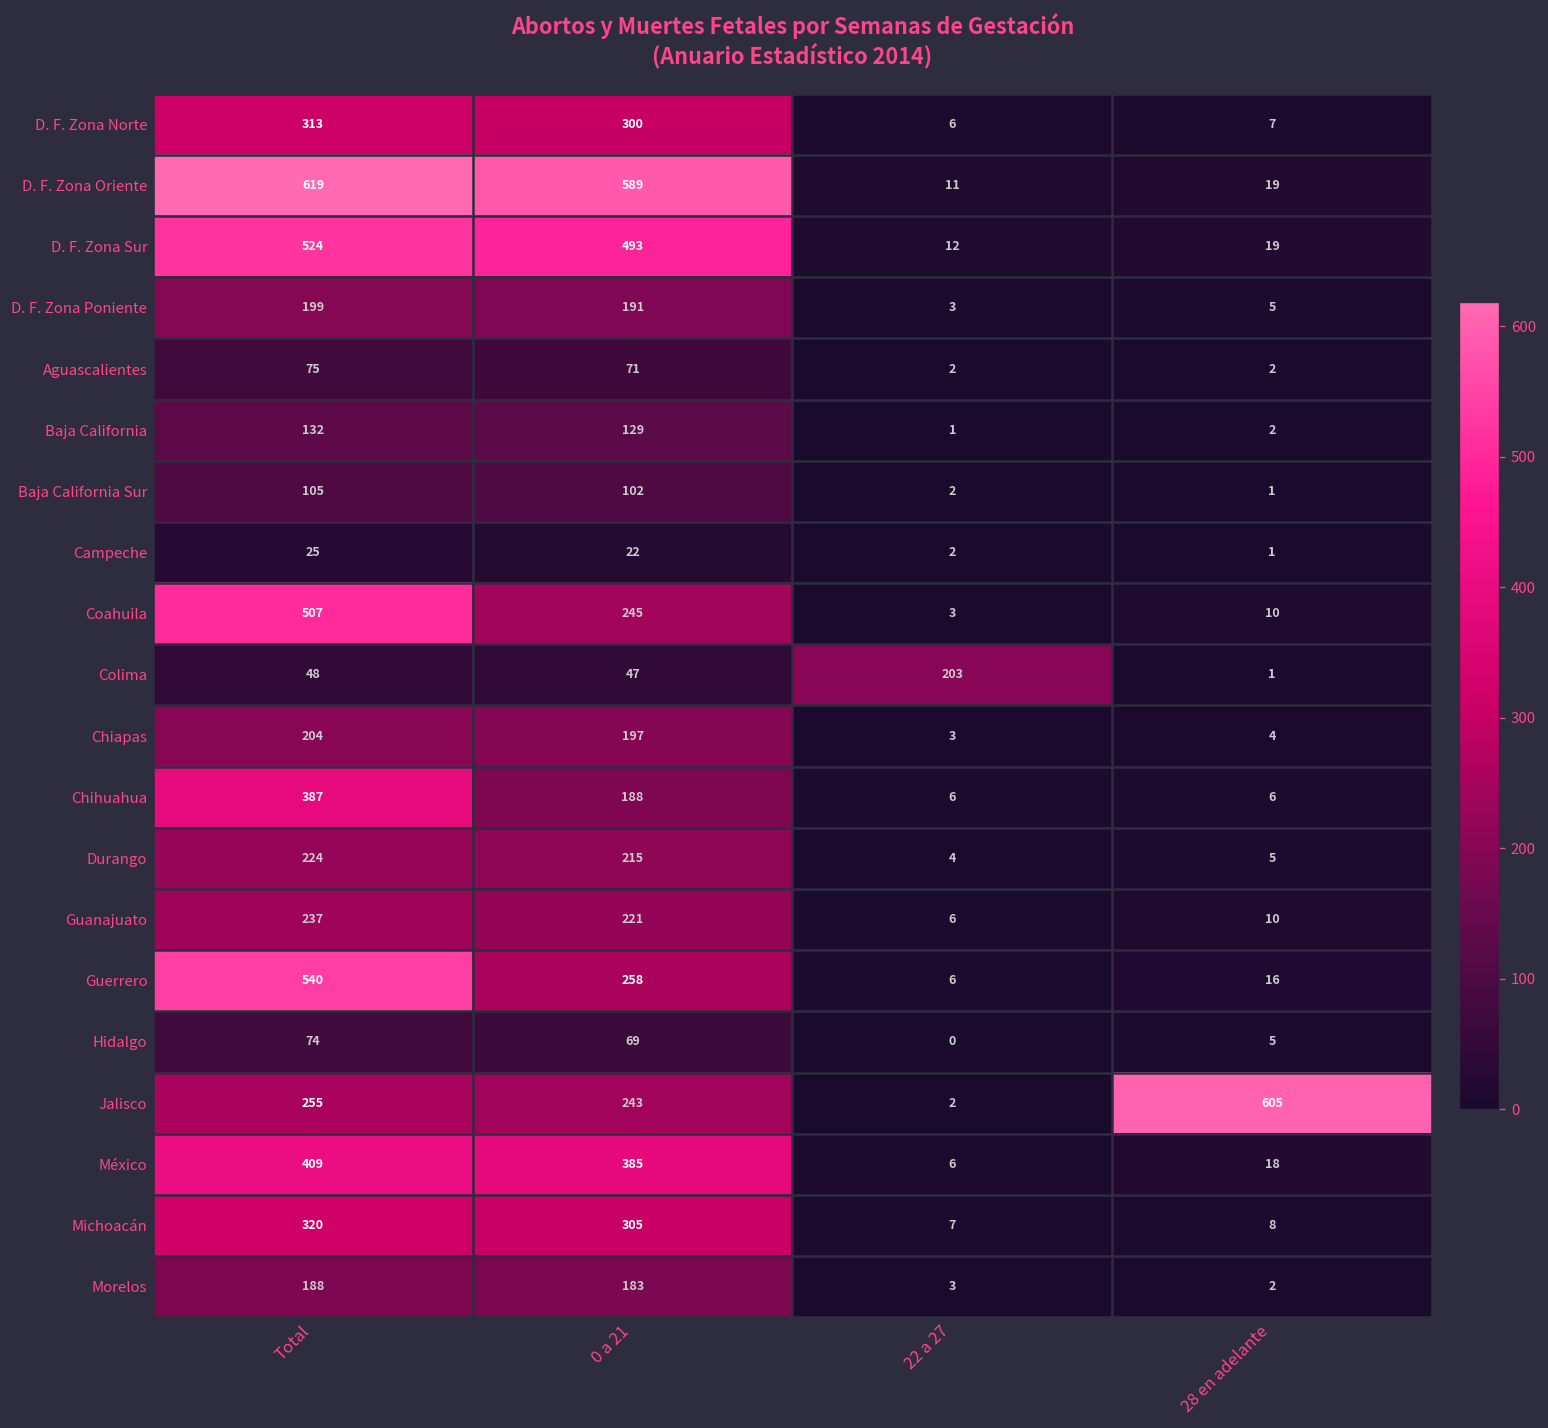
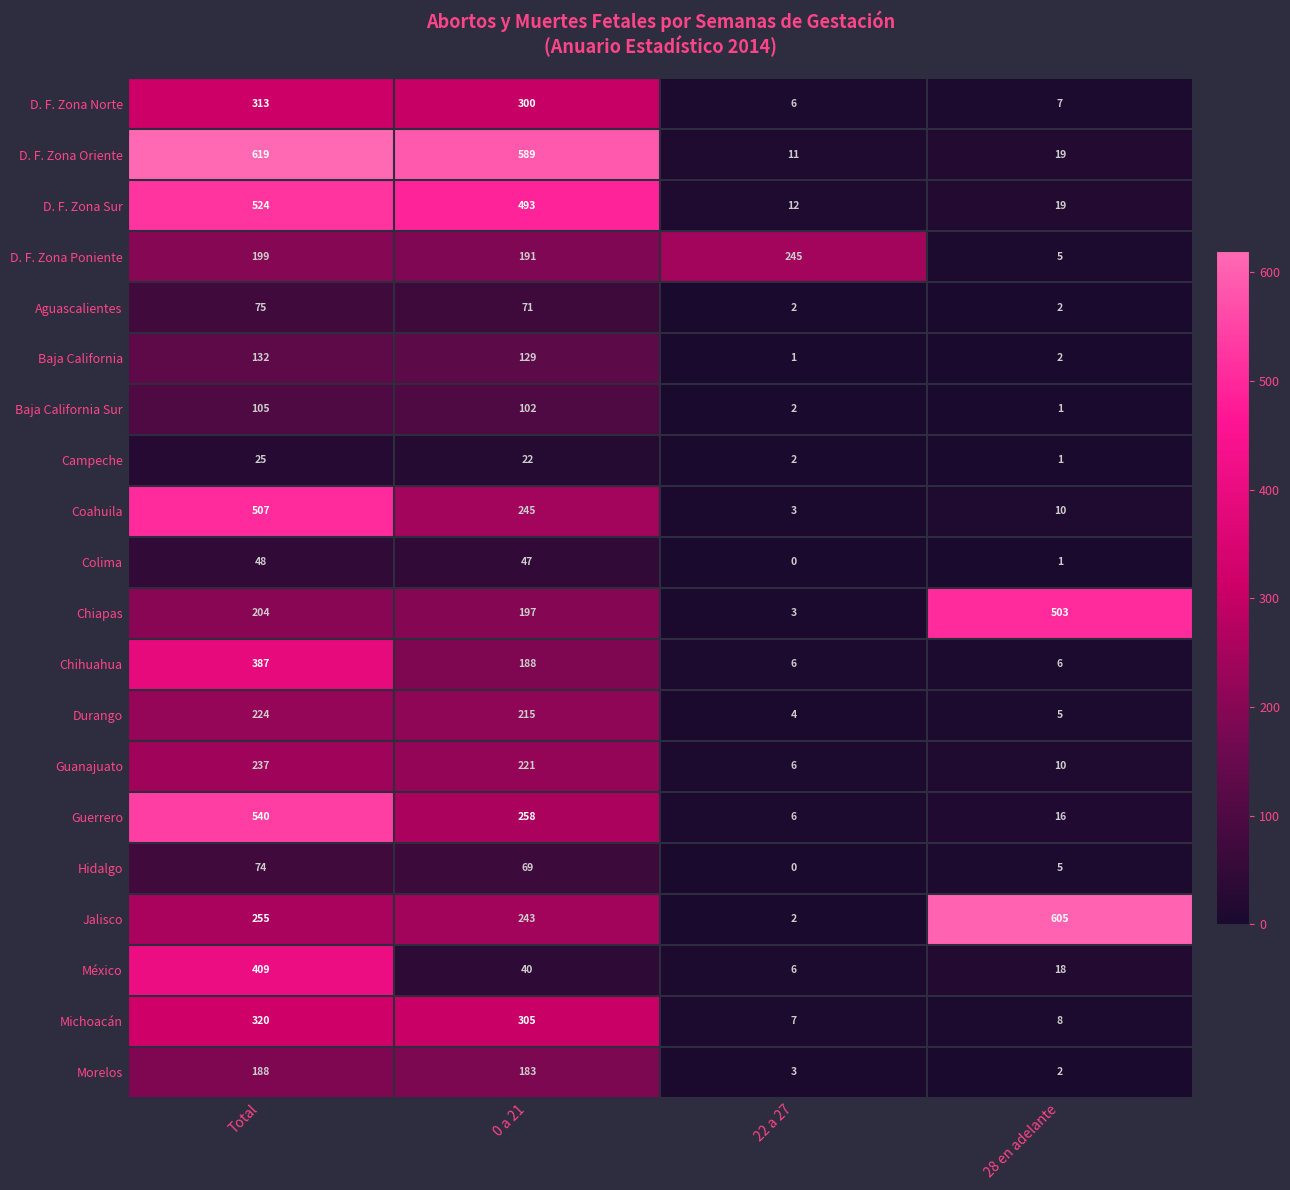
D. F. Zona Poniente, 22 a 27: 3 -> 245
Colima, 22 a 27: 203 -> 0
Chiapas, 28 en adelante: 4 -> 503
México, 0 a 21: 385 -> 40
